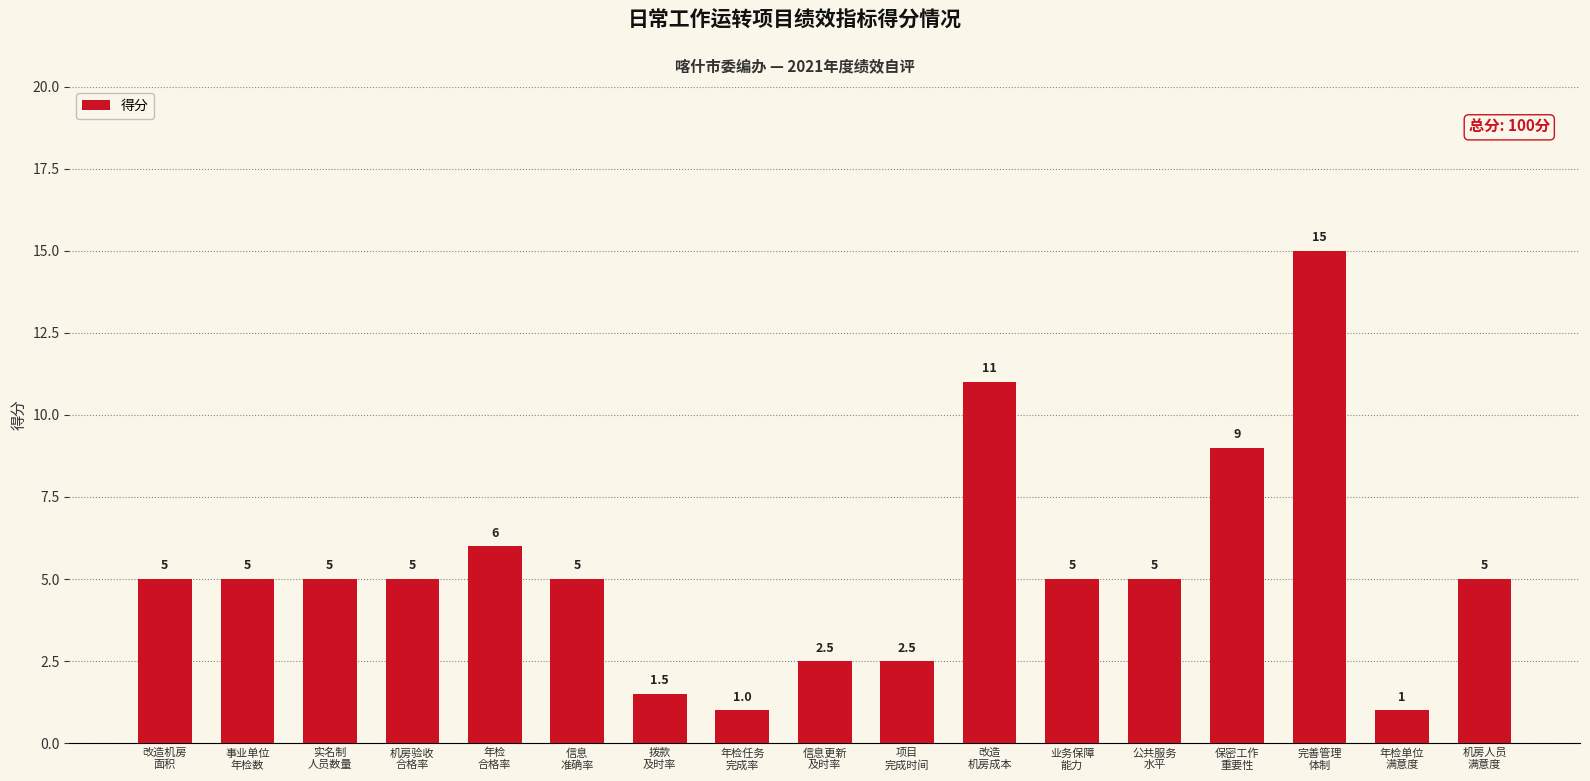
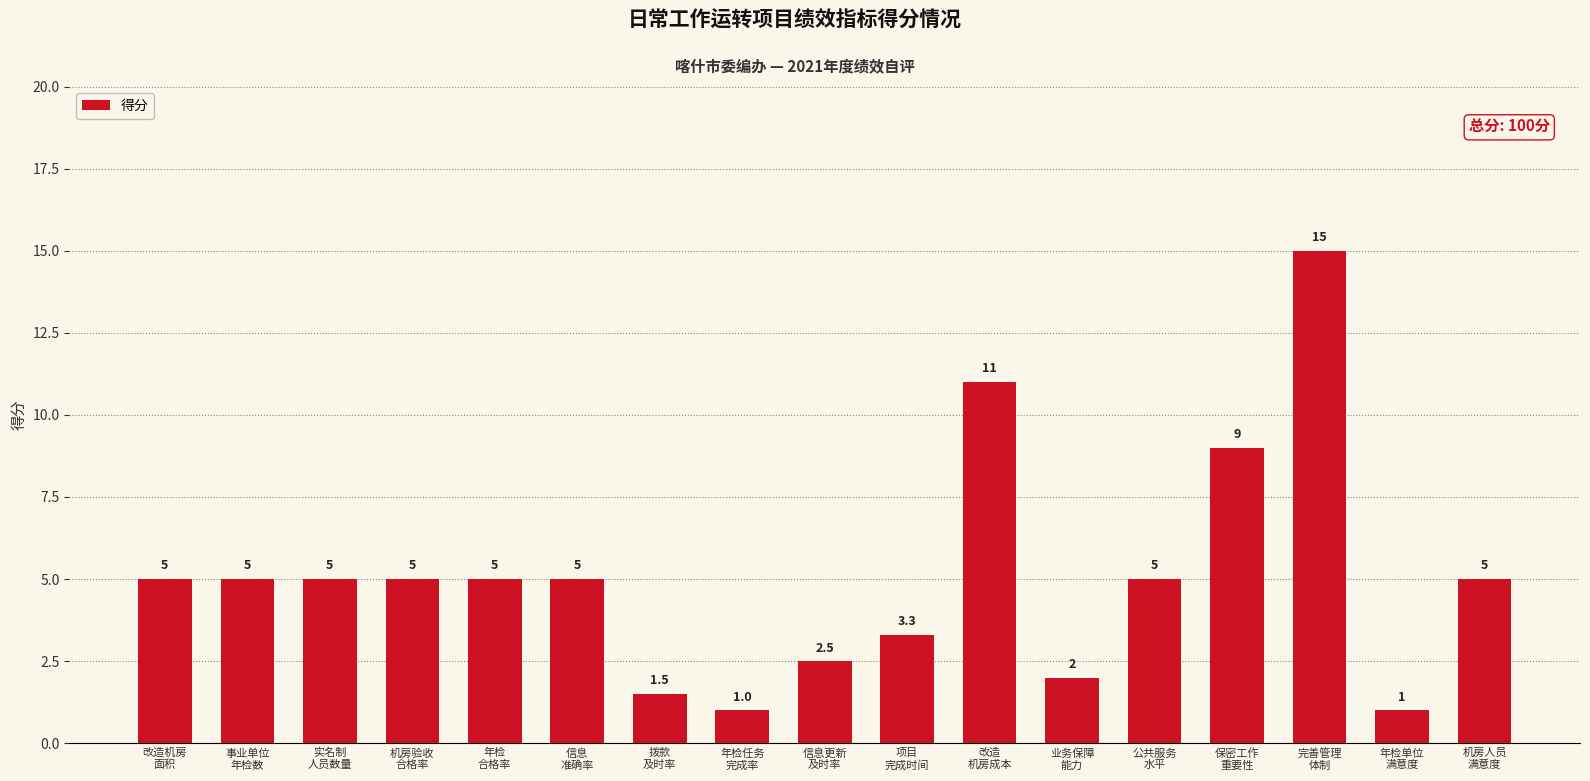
年检 合格率: 6 -> 5
项目 完成时间: 2.5 -> 3.3
业务保障 能力: 5 -> 2
